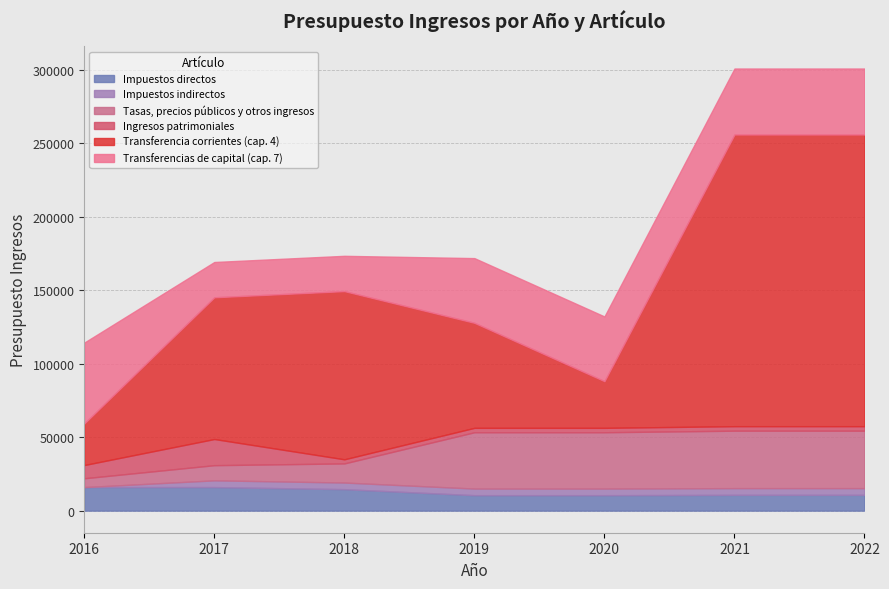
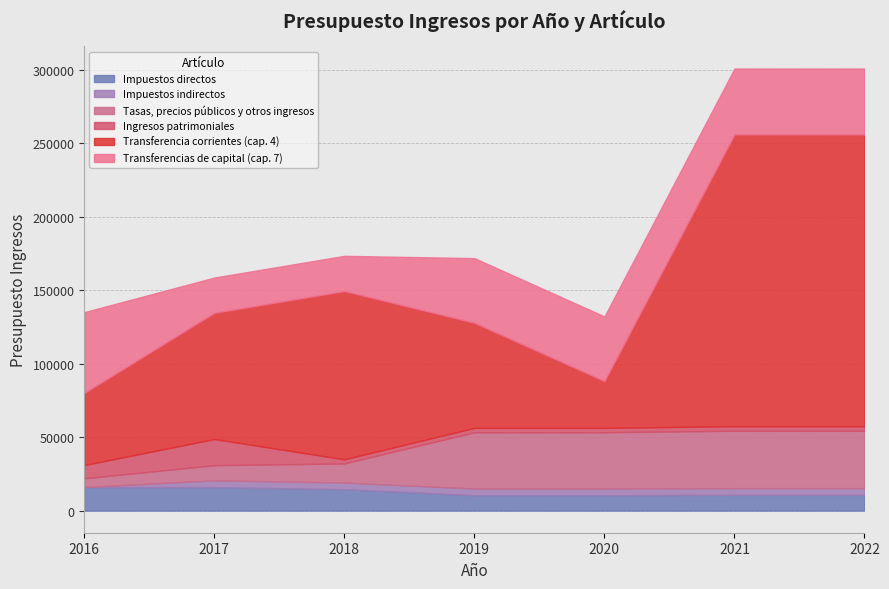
Transferencia corrientes (cap. 4), 2016: 28000 -> 49000
Transferencia corrientes (cap. 4), 2017: 96000 -> 86000
